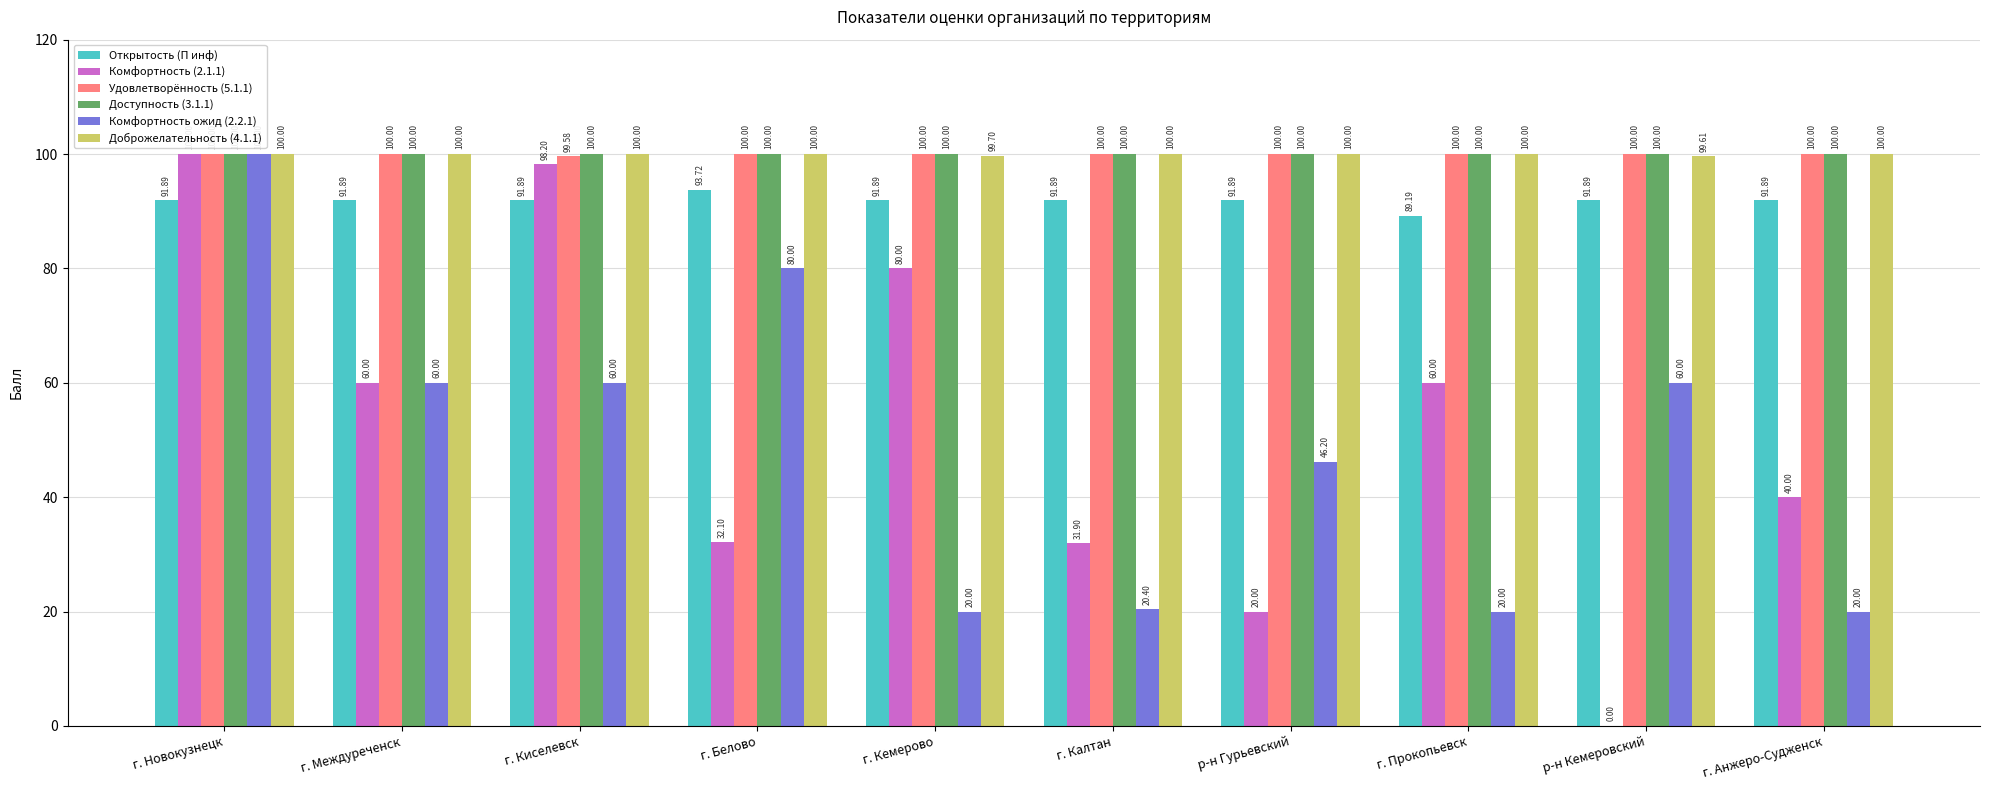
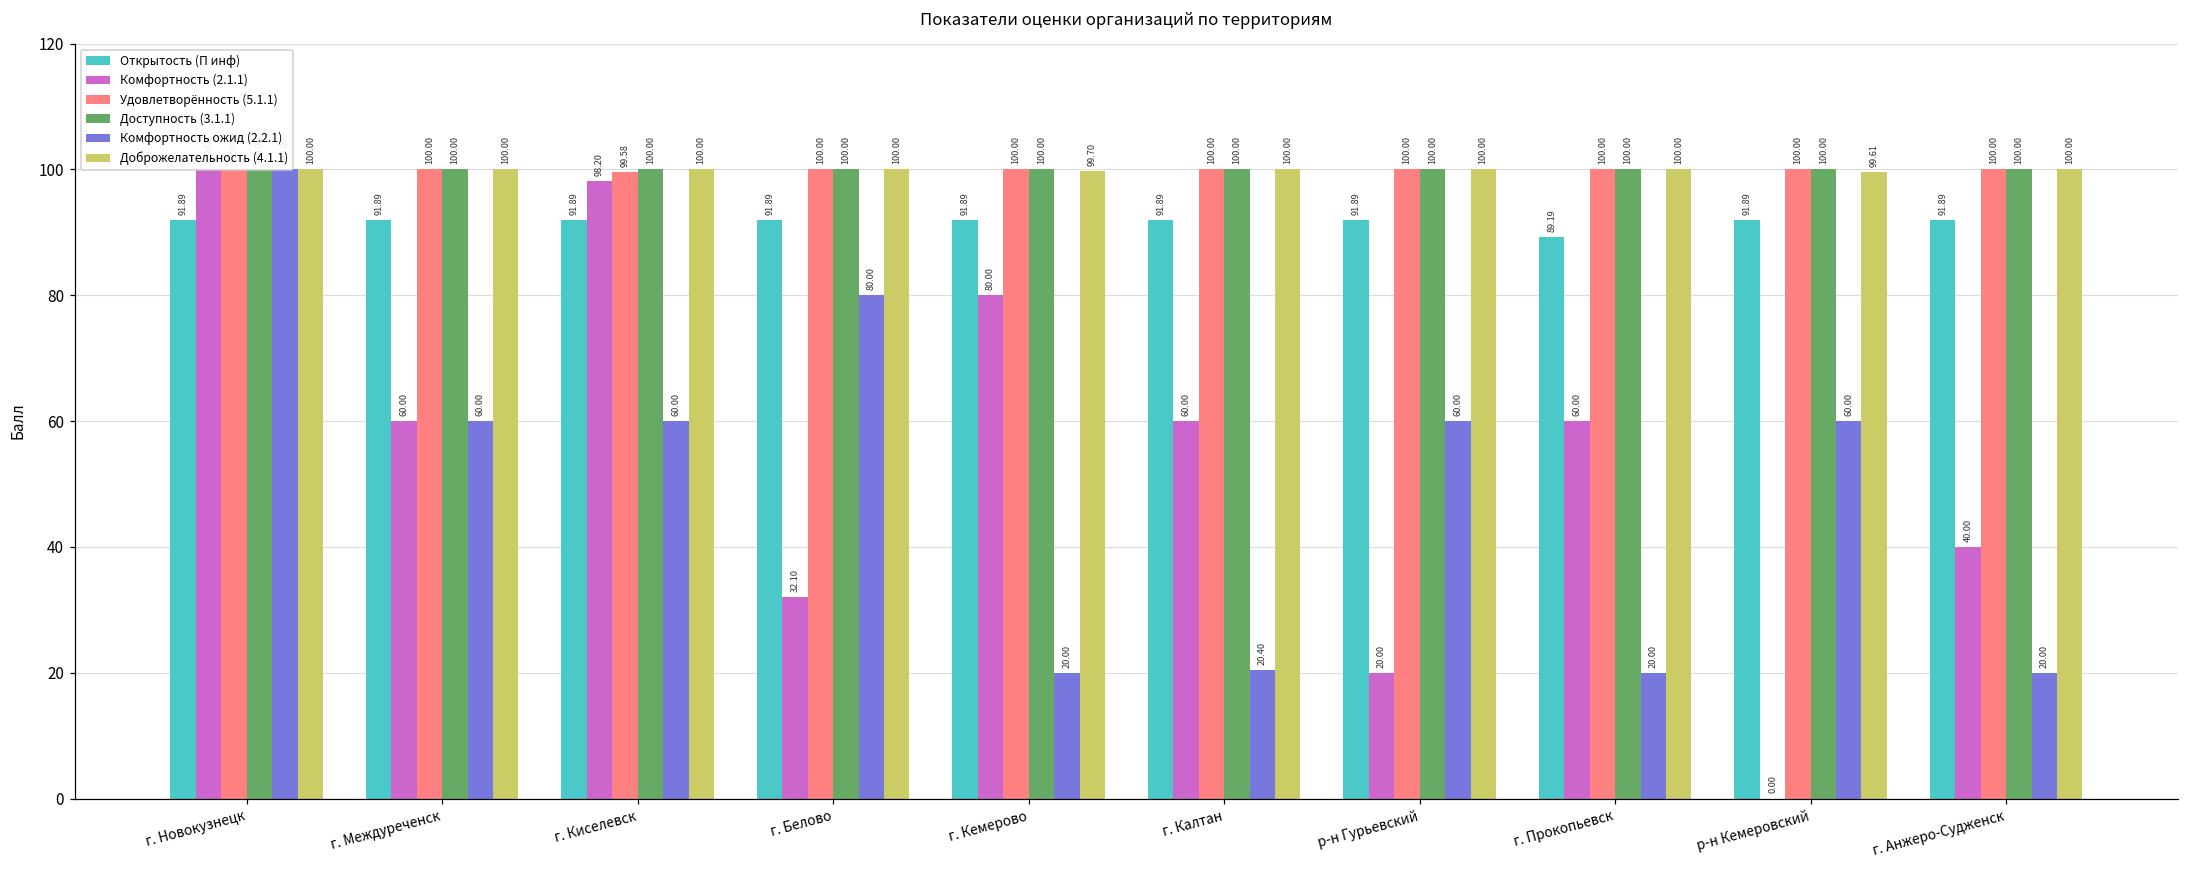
Открытость (П инф), г. Белово: 93.72 -> 91.89
Комфортность (2.1.1), г. Калтан: 31.90 -> 60.00
Комфортность ожид (2.2.1), р-н Гурьевский: 46.20 -> 60.00
